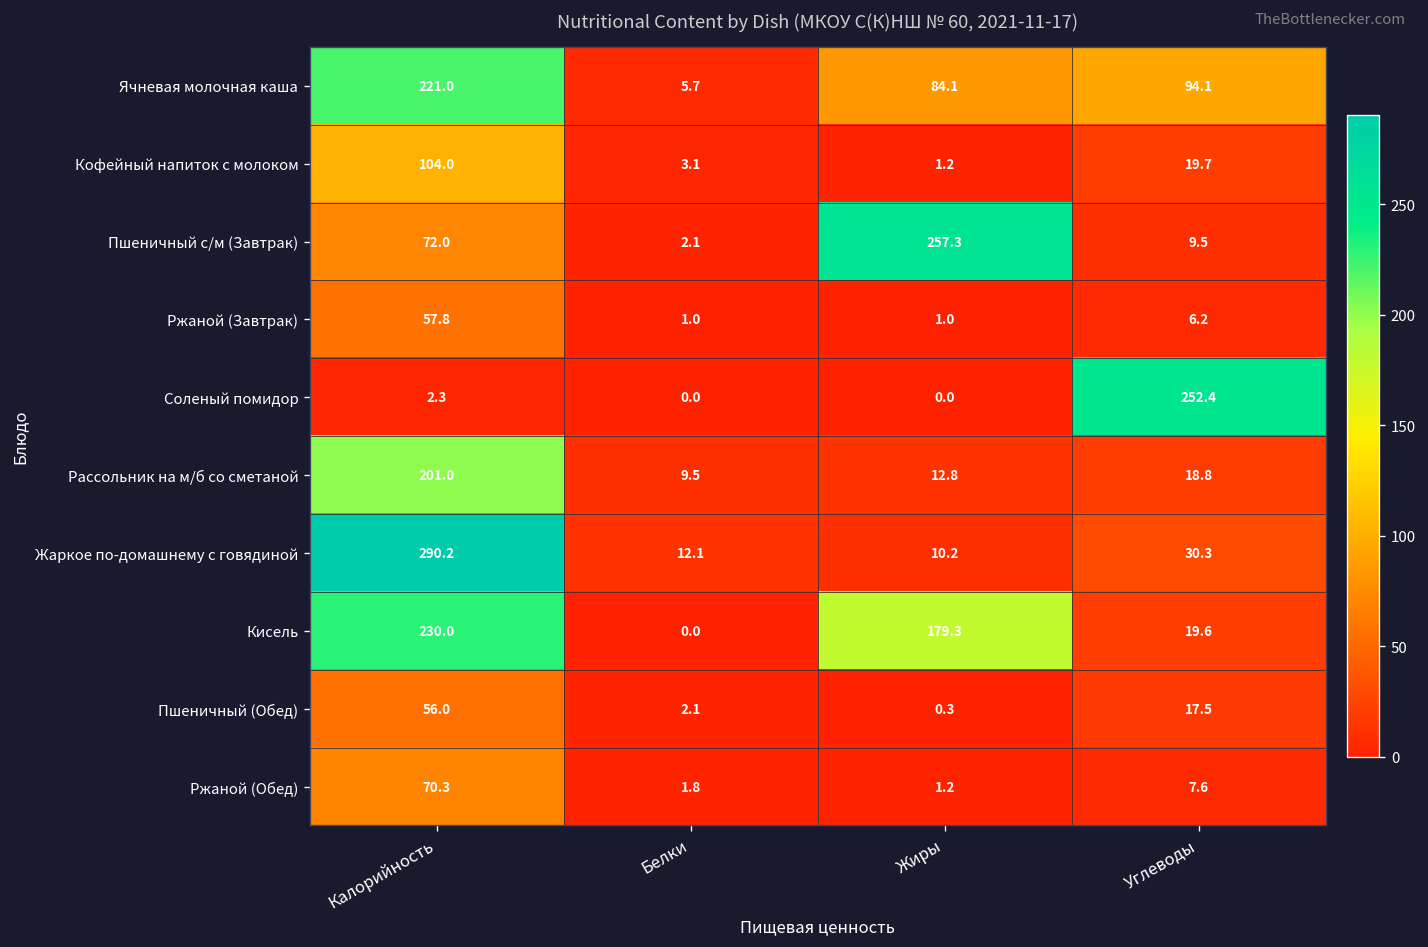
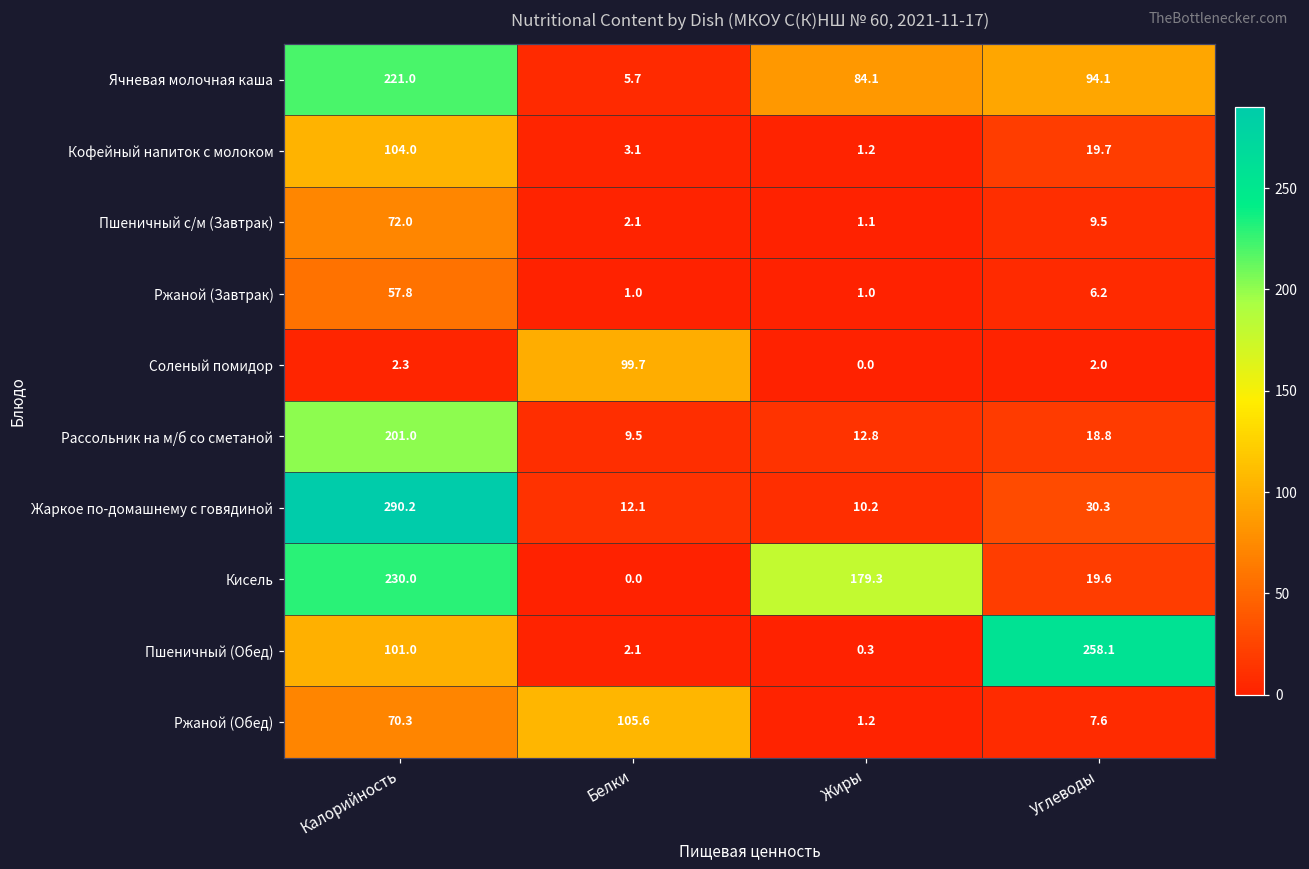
Пшеничный с/м (Завтрак), Жиры: 257.3 -> 1.1
Соленый помидор, Белки: 0.0 -> 99.7
Соленый помидор, Углеводы: 252.4 -> 2.0
Пшеничный (Обед), Калорийность: 56.0 -> 101.0
Пшеничный (Обед), Углеводы: 17.5 -> 258.1
Ржаной (Обед), Белки: 1.8 -> 105.6
